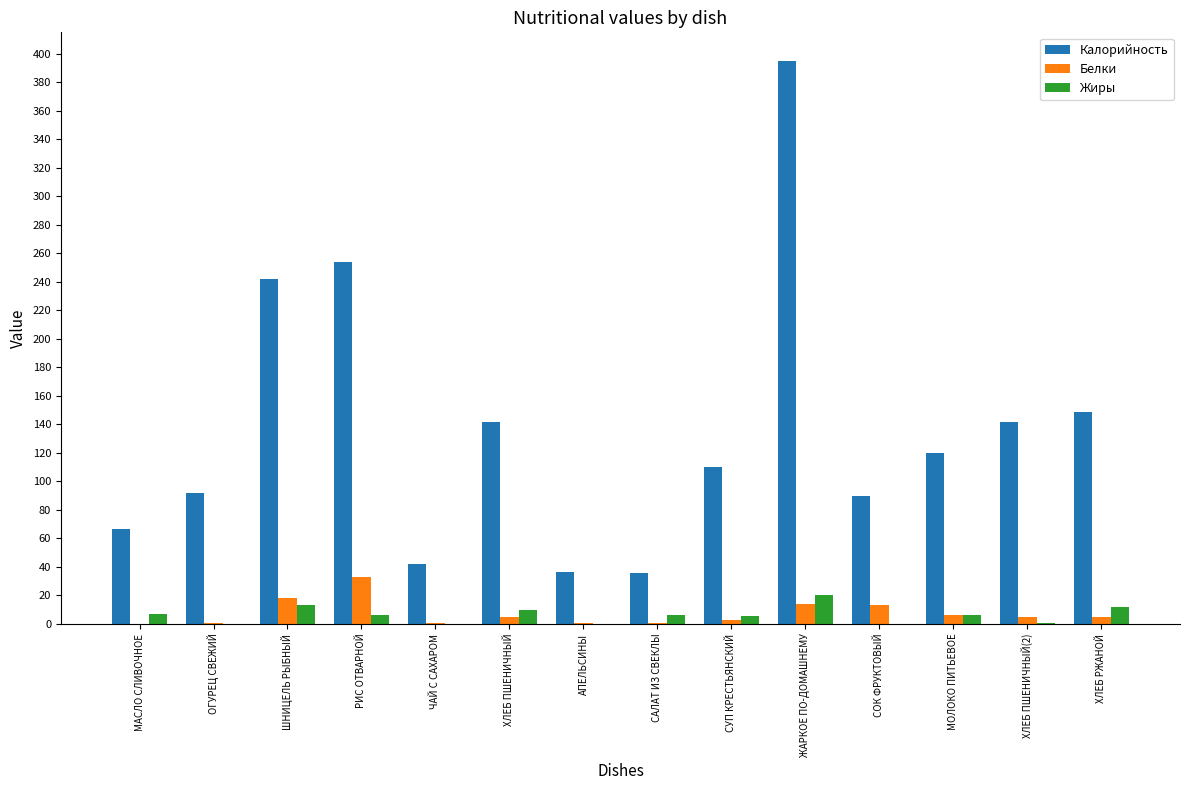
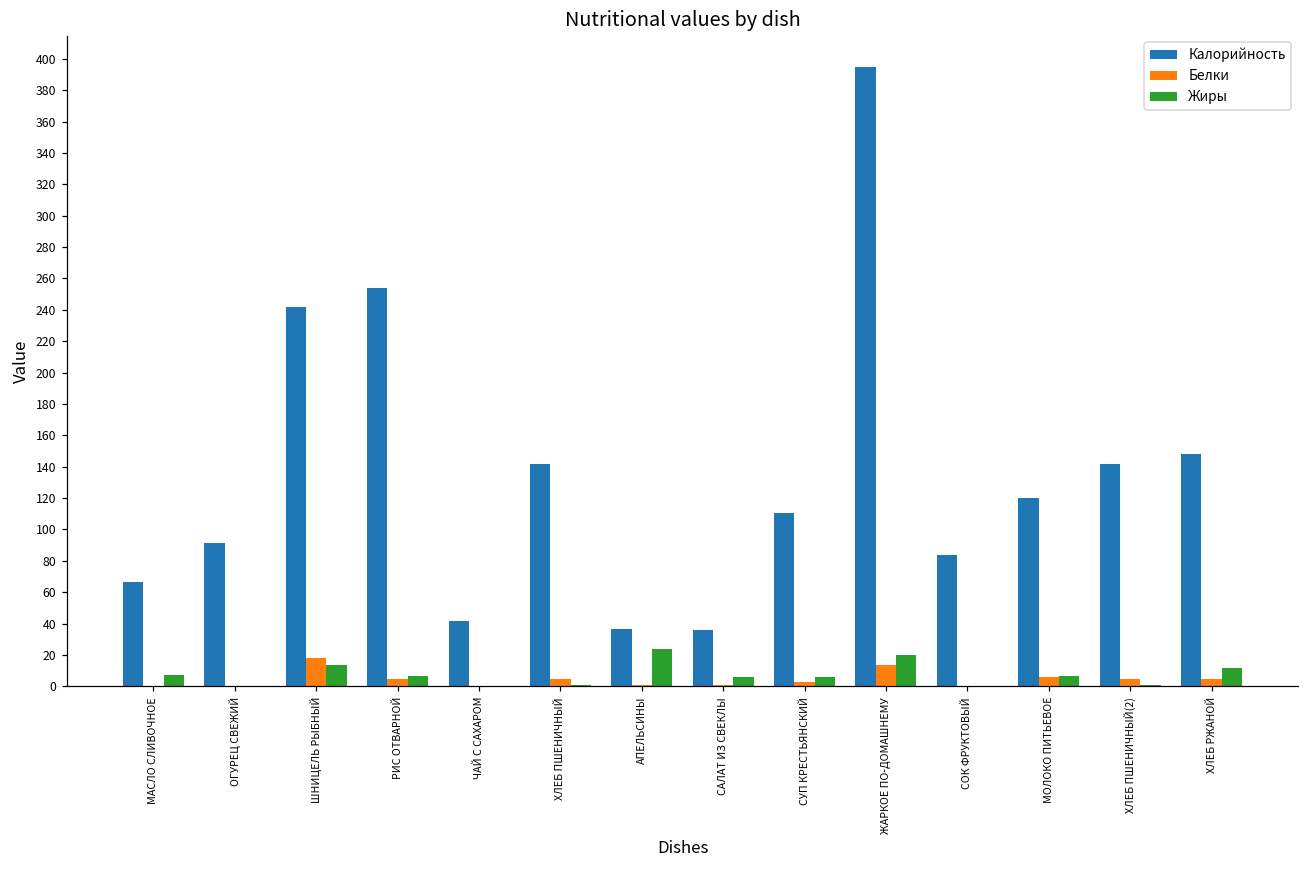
Белки, РИС ОТВАРНОЙ: 33 -> 4
Жиры, ХЛЕБ ПШЕНИЧНЫЙ: 10 -> 1
Жиры, АПЕЛЬСИНЫ: 0 -> 24
Калорийность, СОК ФРУКТОВЫЙ: 90 -> 84
Белки, СОК ФРУКТОВЫЙ: 13 -> 0
